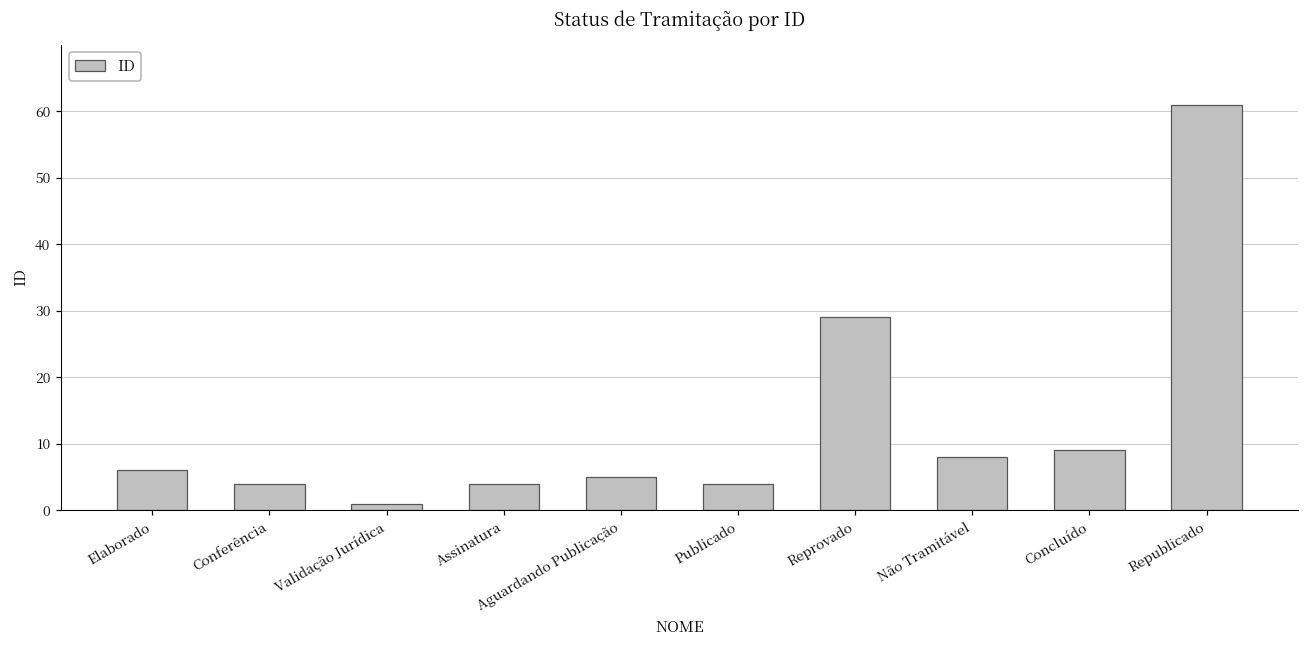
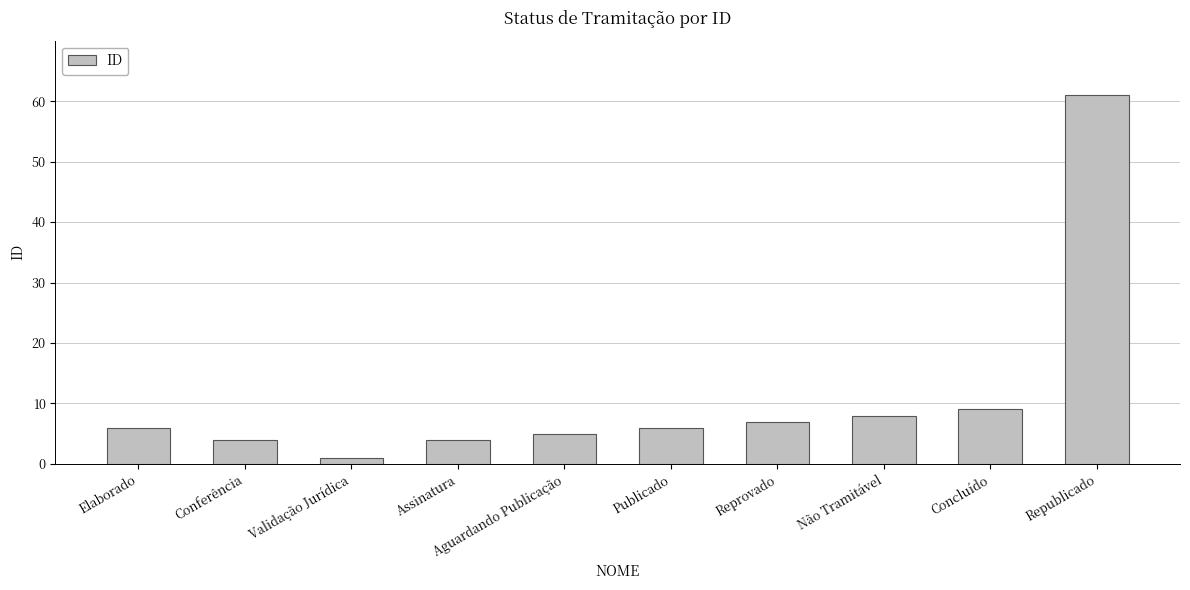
Publicado: 4 -> 6
Reprovado: 29 -> 7
